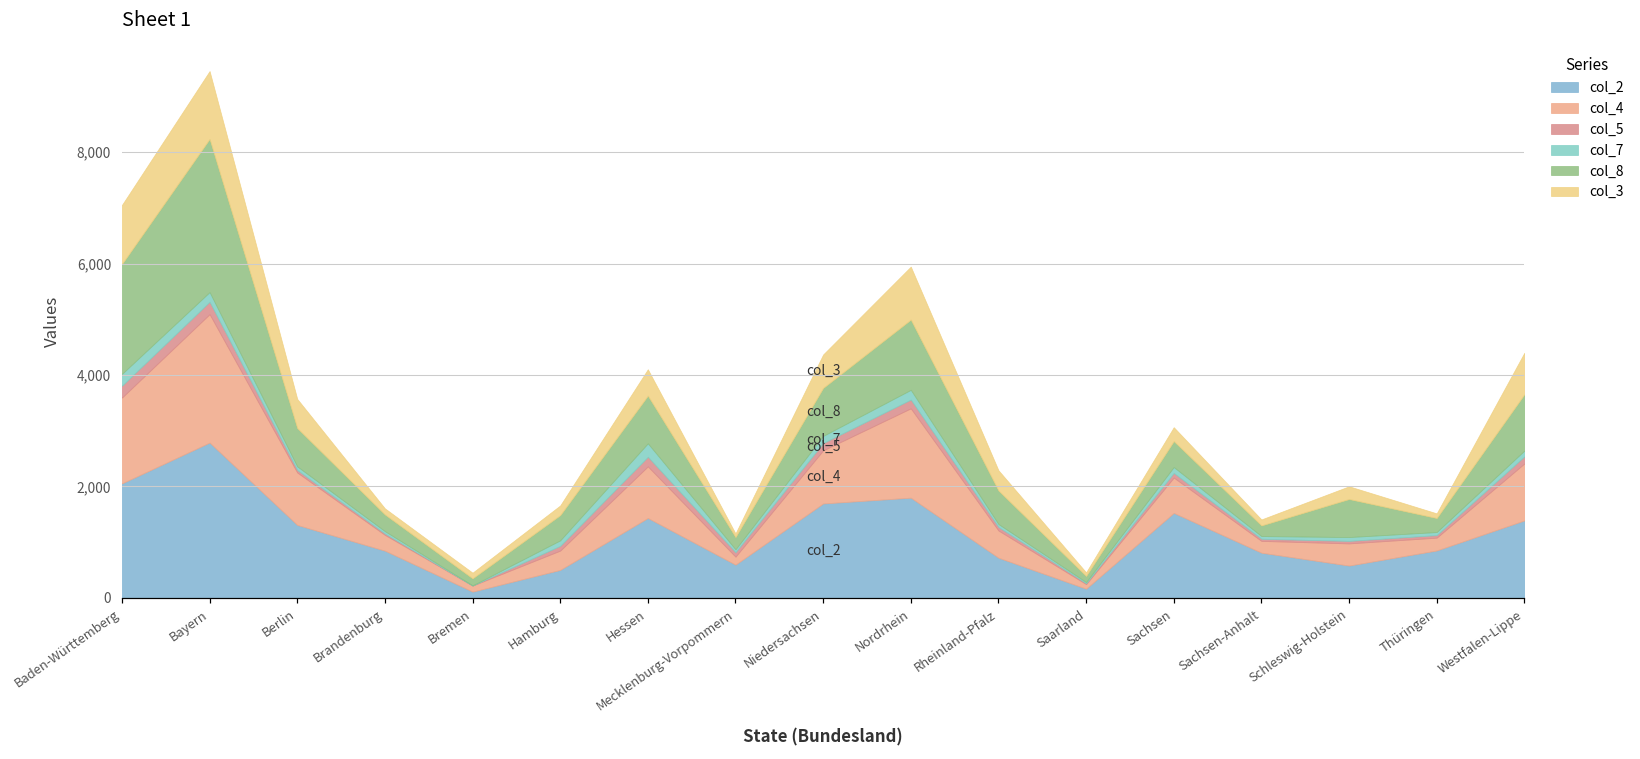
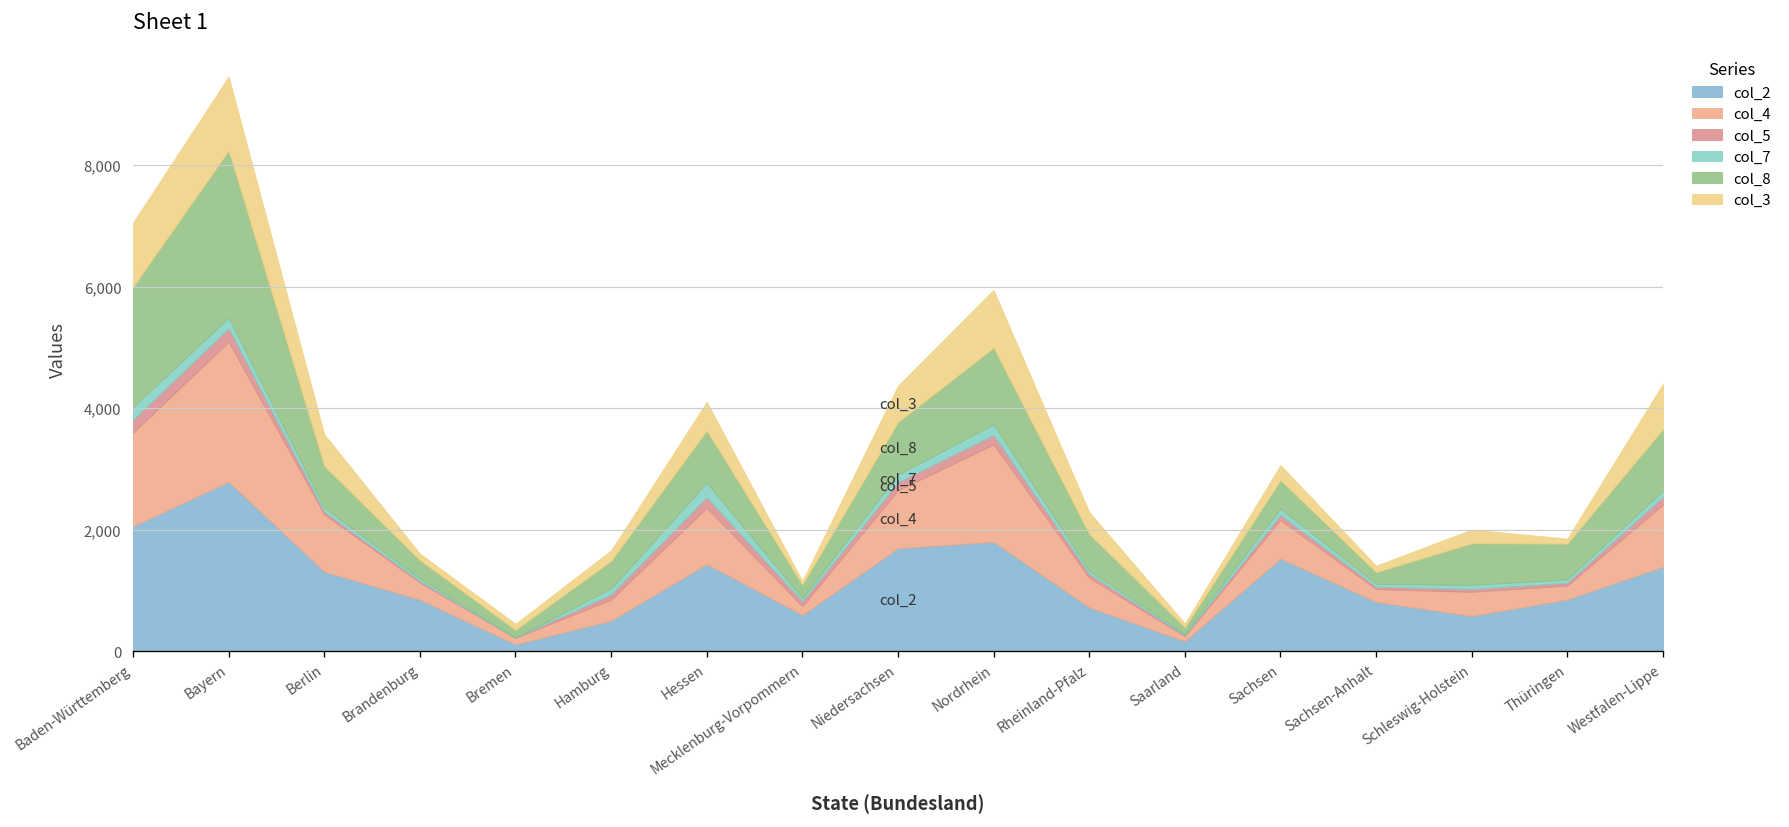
col_8, Thüringen: 300 -> 600
